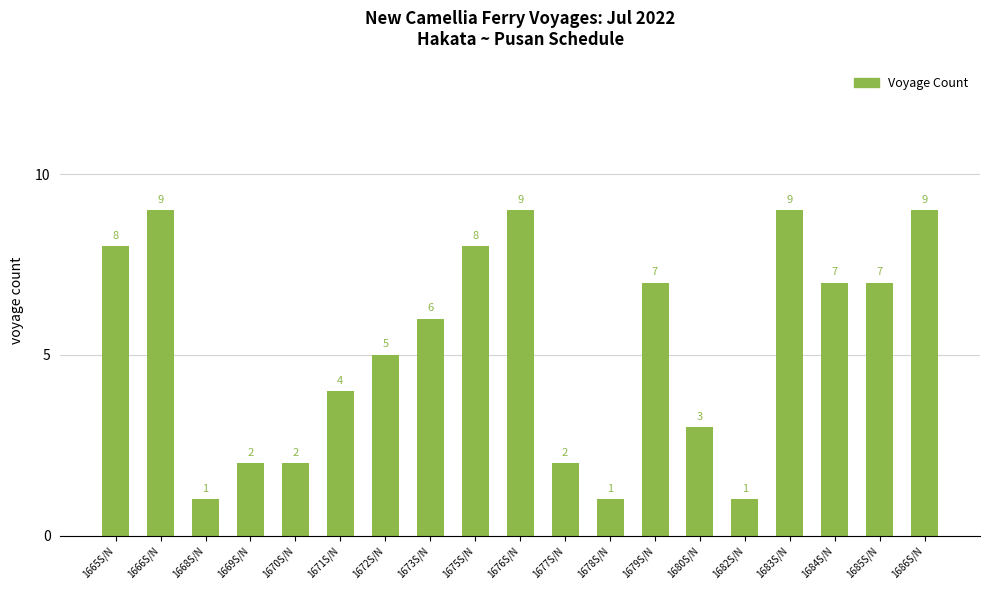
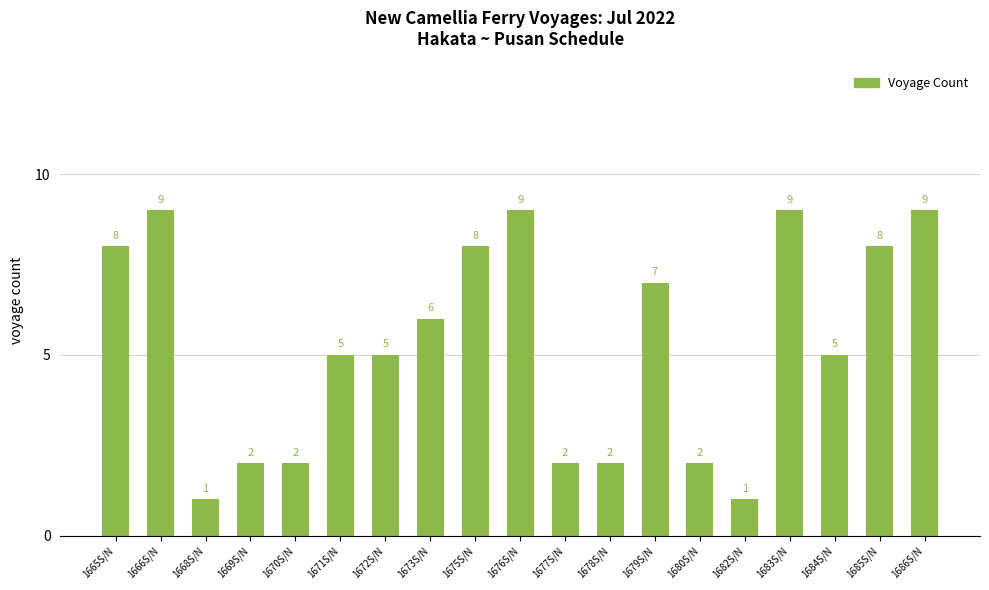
1671S/N: 4 -> 5
1678S/N: 1 -> 2
1680S/N: 3 -> 2
1684S/N: 7 -> 5
1685S/N: 7 -> 8
